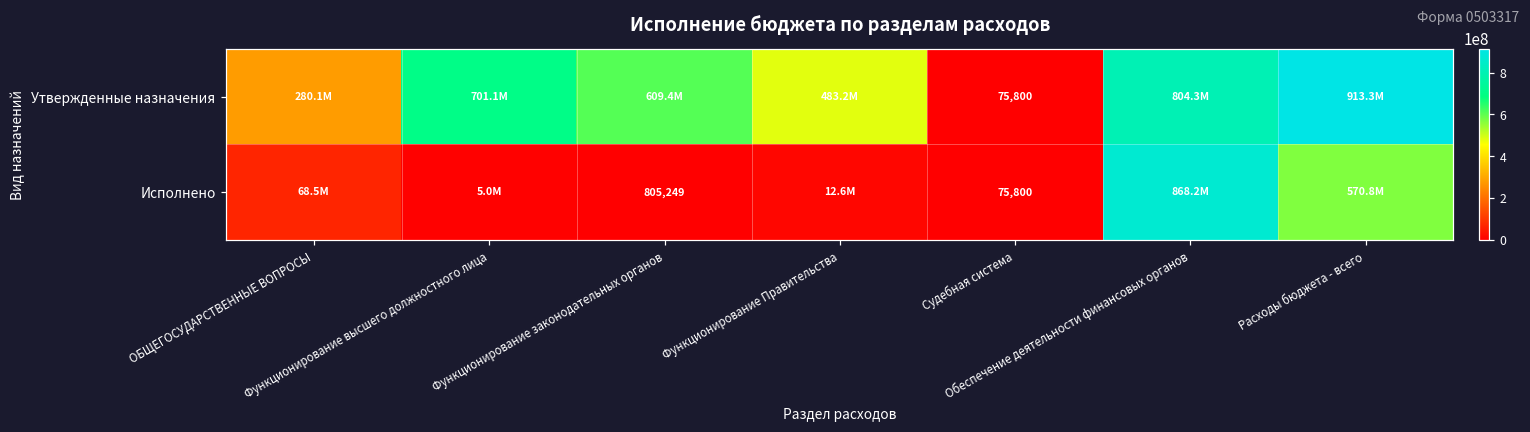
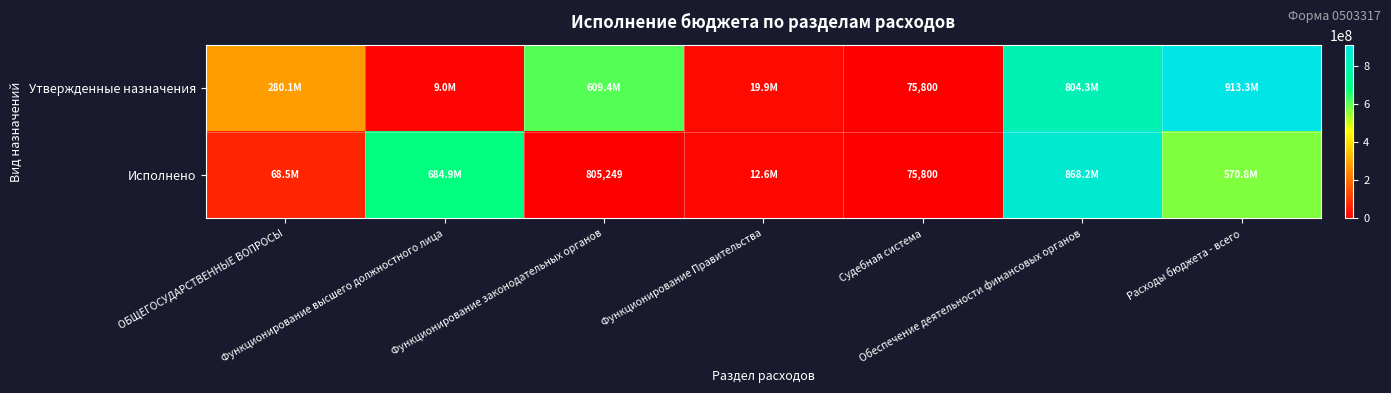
Утвержденные назначения, Функционирование высшего должностного лица: 701.1M -> 9.0M
Утвержденные назначения, Функционирование Правительства: 483.2M -> 19.9M
Исполнено, Функционирование высшего должностного лица: 5.0M -> 684.9M
